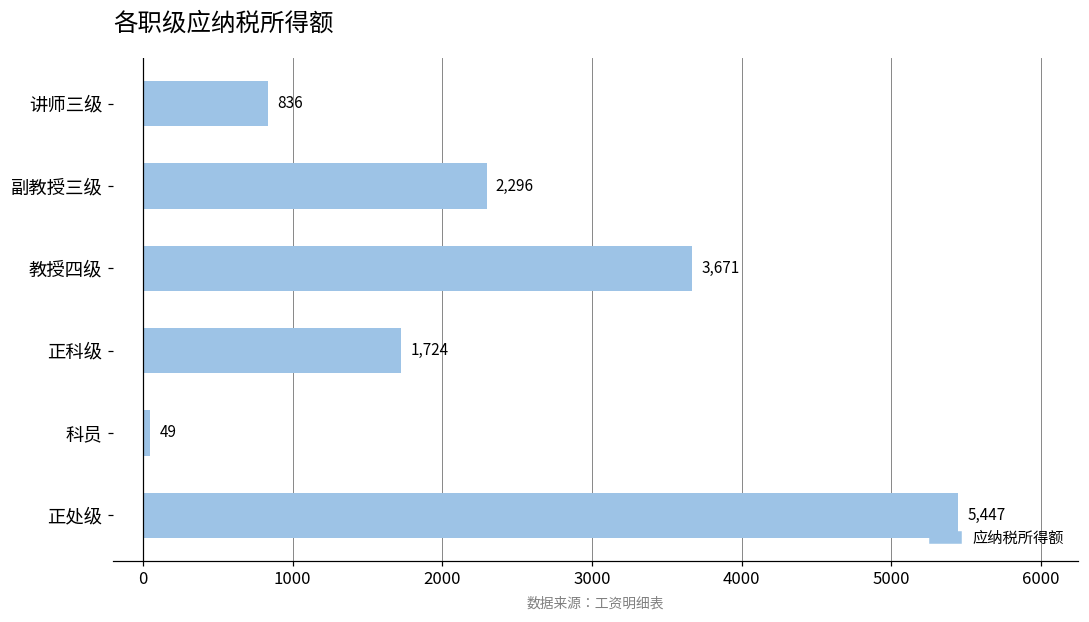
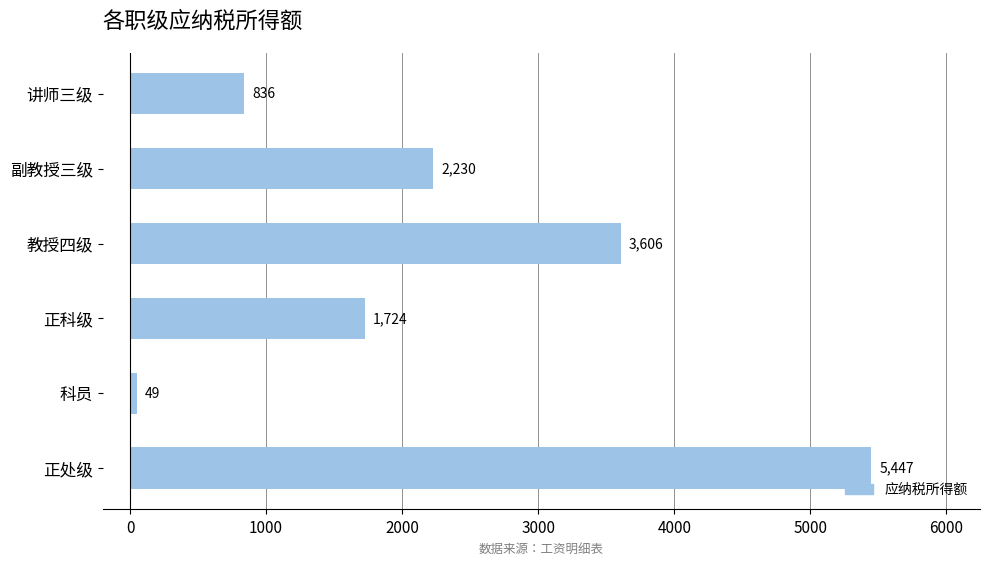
副教授三级: 2,296 -> 2,230
教授四级: 3,671 -> 3,606
